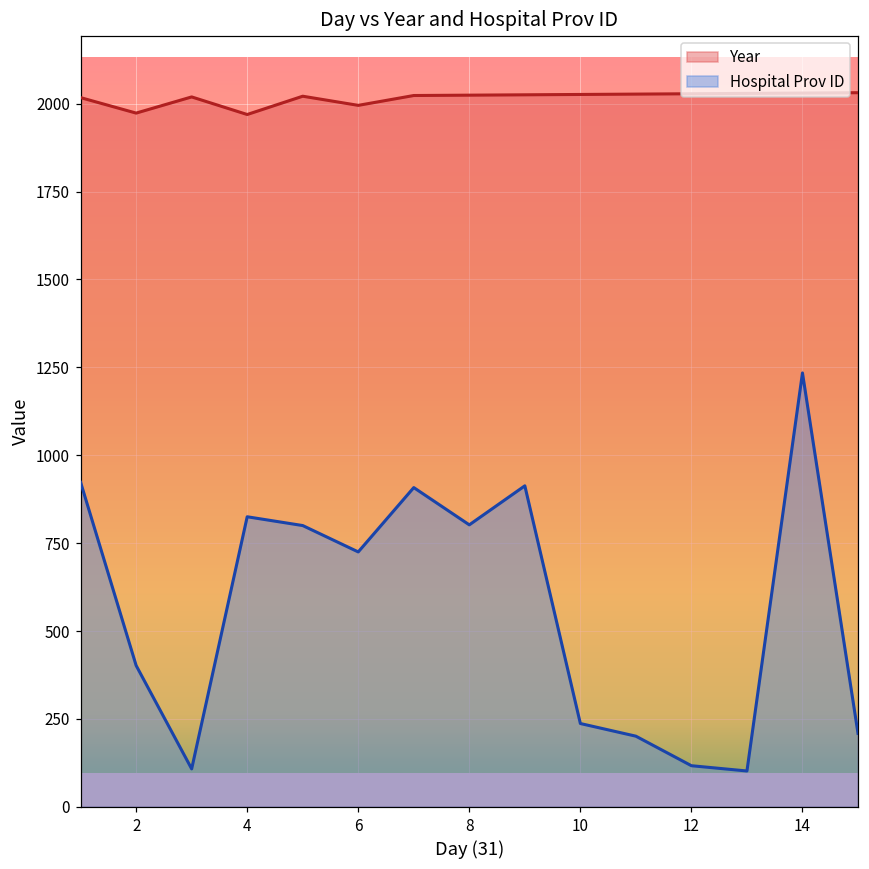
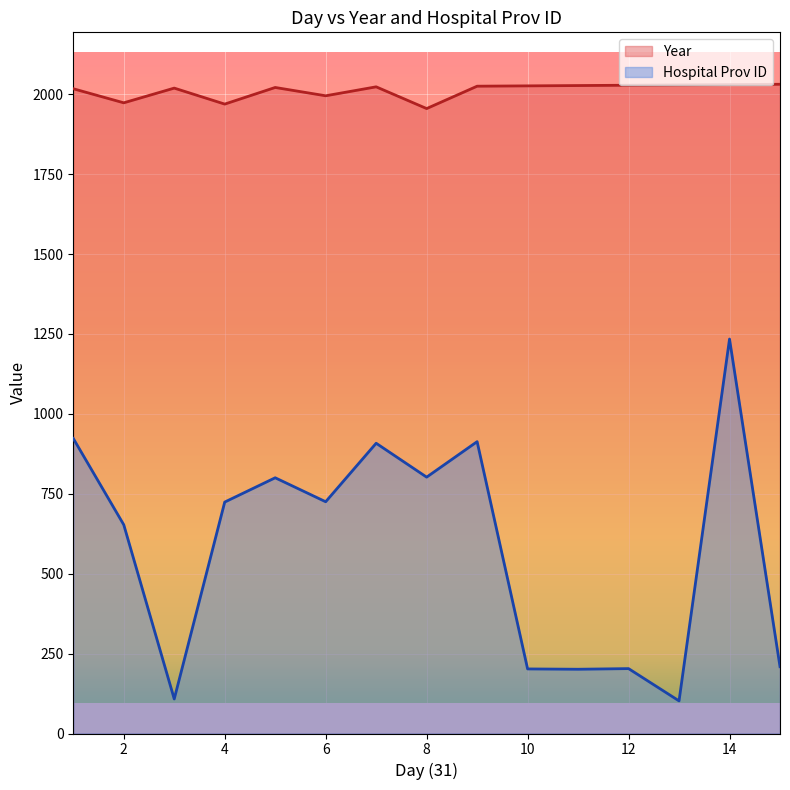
Hospital Prov ID, 2: 400 -> 650
Hospital Prov ID, 4: 830 -> 720
Year, 8: 2020 -> 1960
Hospital Prov ID, 10: 240 -> 200
Hospital Prov ID, 12: 120 -> 200
